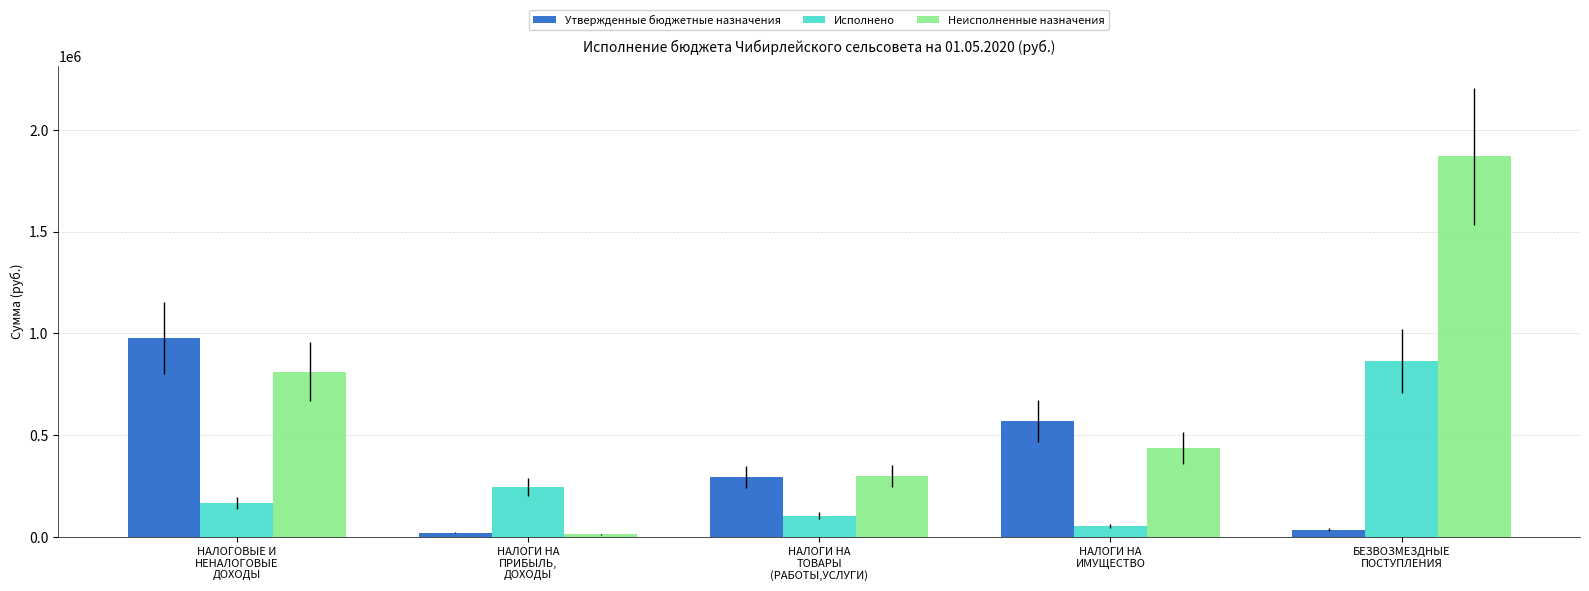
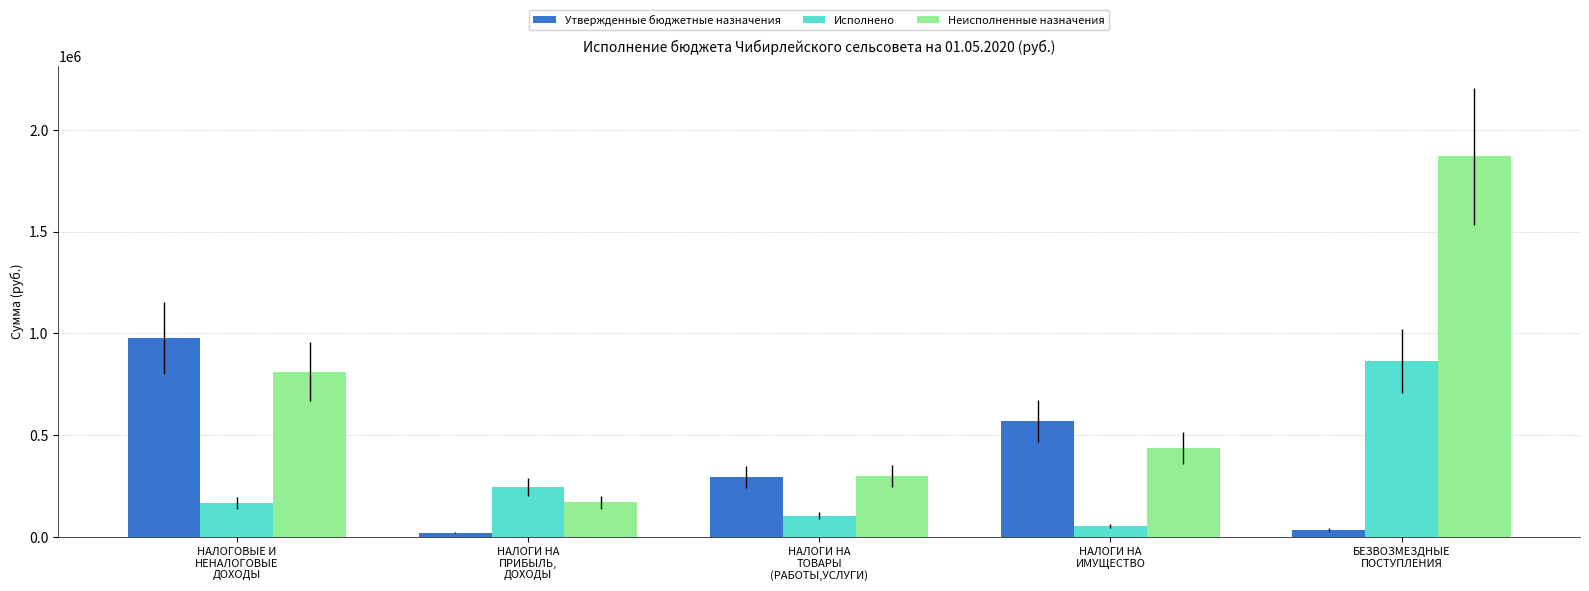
Неисполненные назначения, НАЛОГИ НА ПРИБЫЛЬ, ДОХОДЫ: 10000 -> 170000
